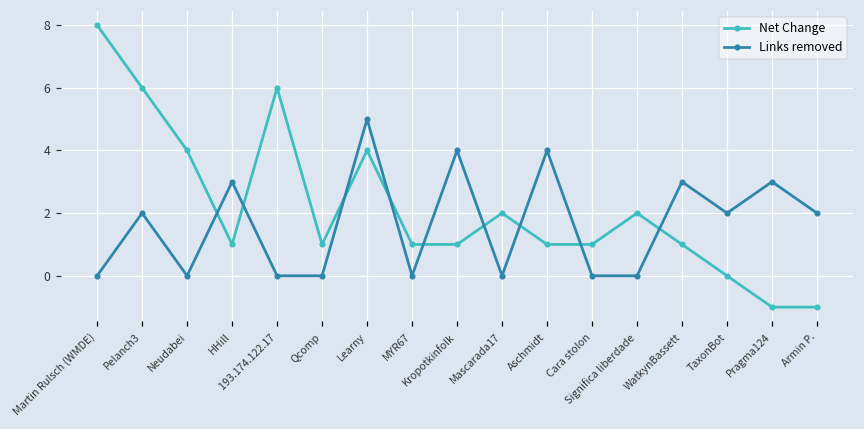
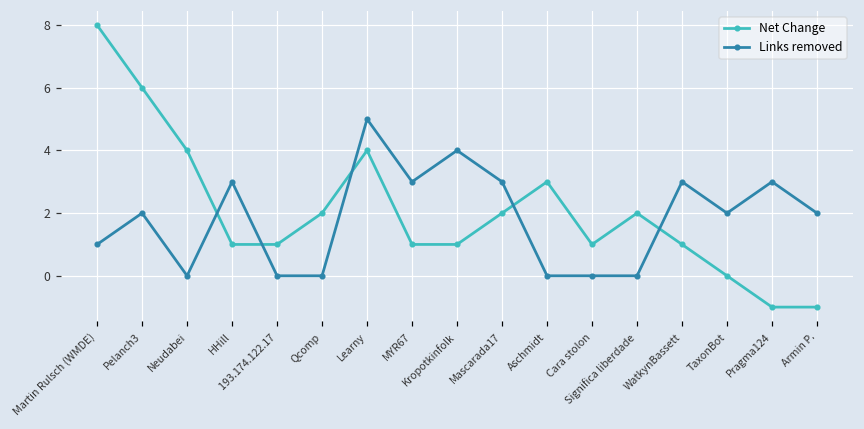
Links removed, Martin Rulsch (WMDE): 0 -> 1
Net Change, 193.174.122.17: 6 -> 1
Net Change, Qcomp: 1 -> 2
Links removed, MYR67: 0 -> 3
Links removed, Mascarada17: 0 -> 3
Net Change, Aschmidt: 1 -> 3
Links removed, Aschmidt: 4 -> 0
